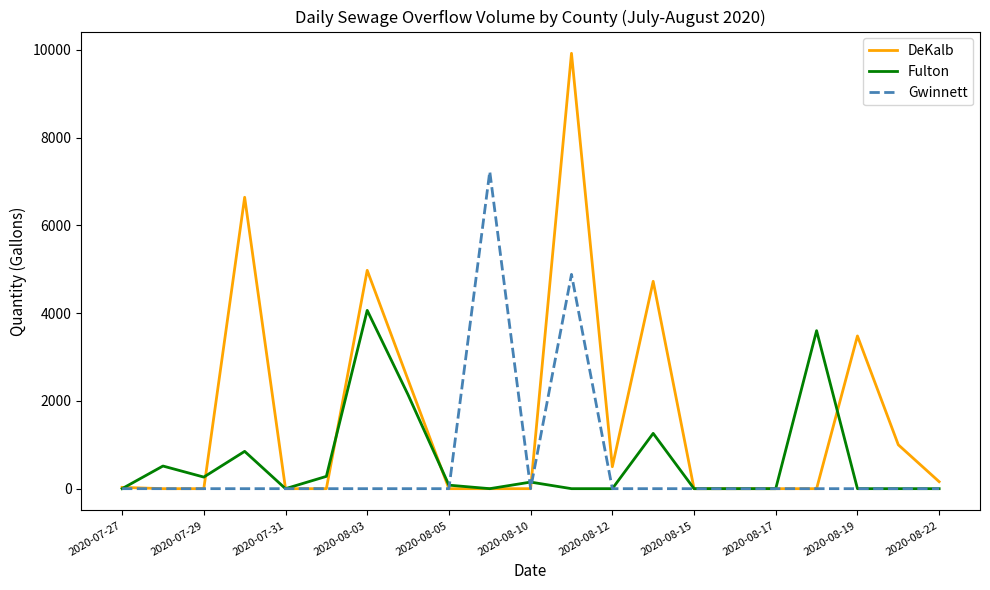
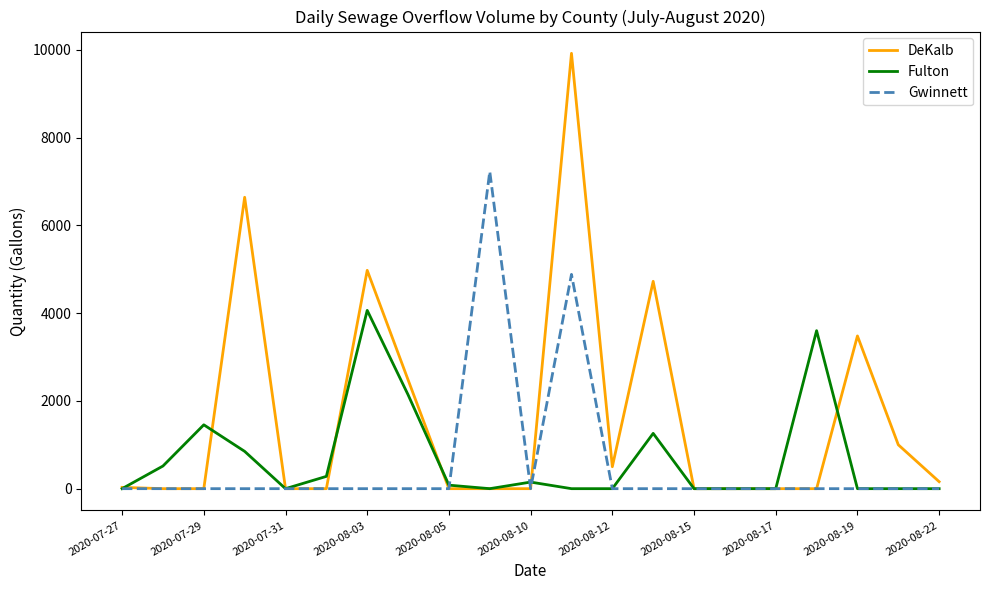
Fulton, 2020-07-29: 300 -> 1500
